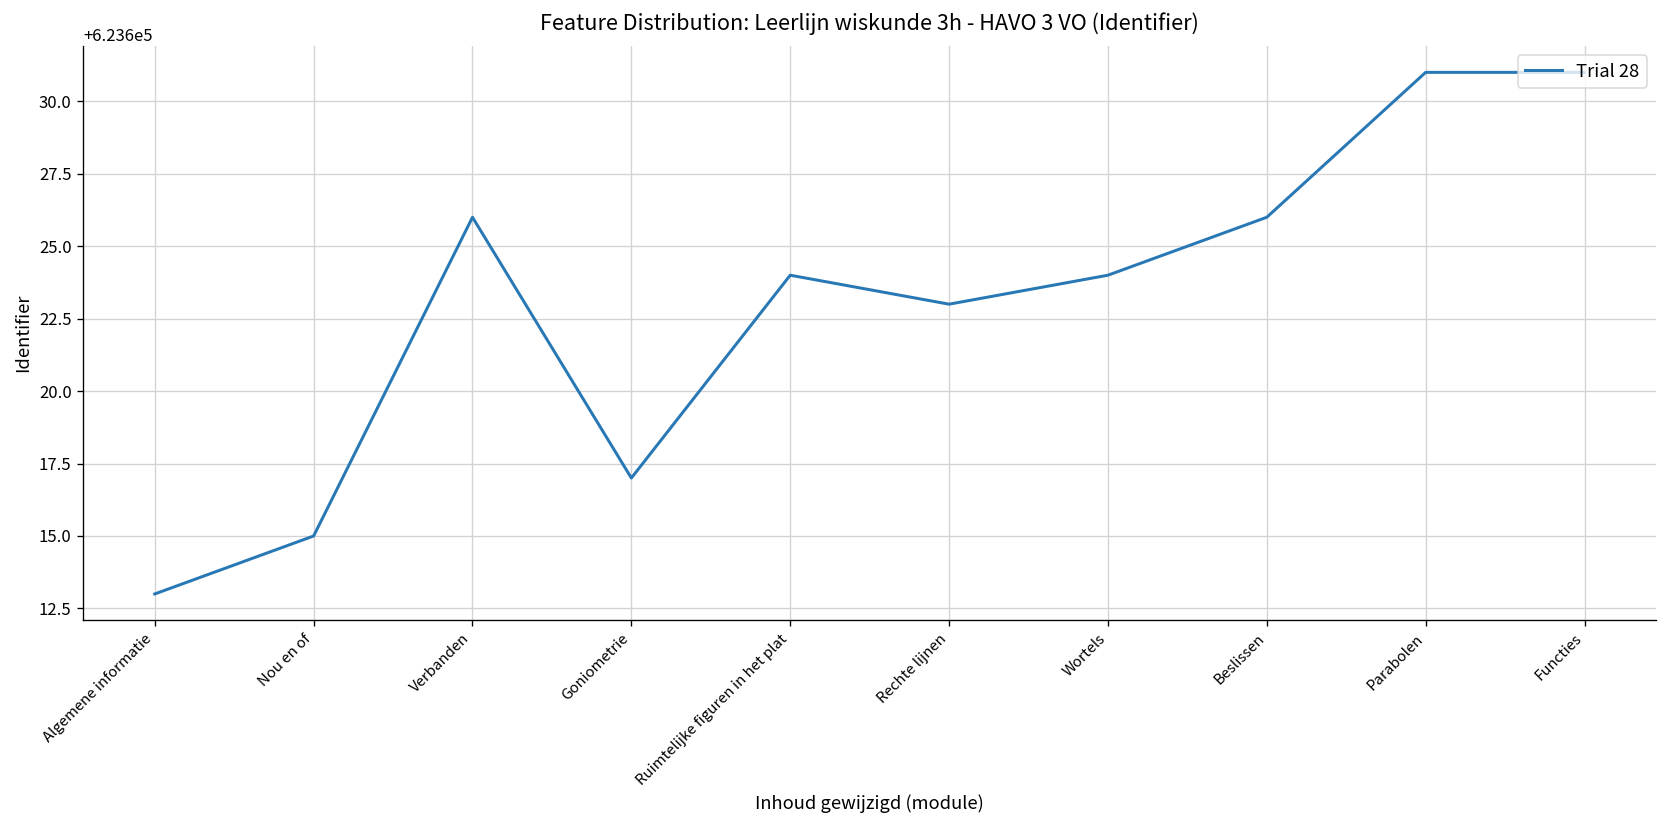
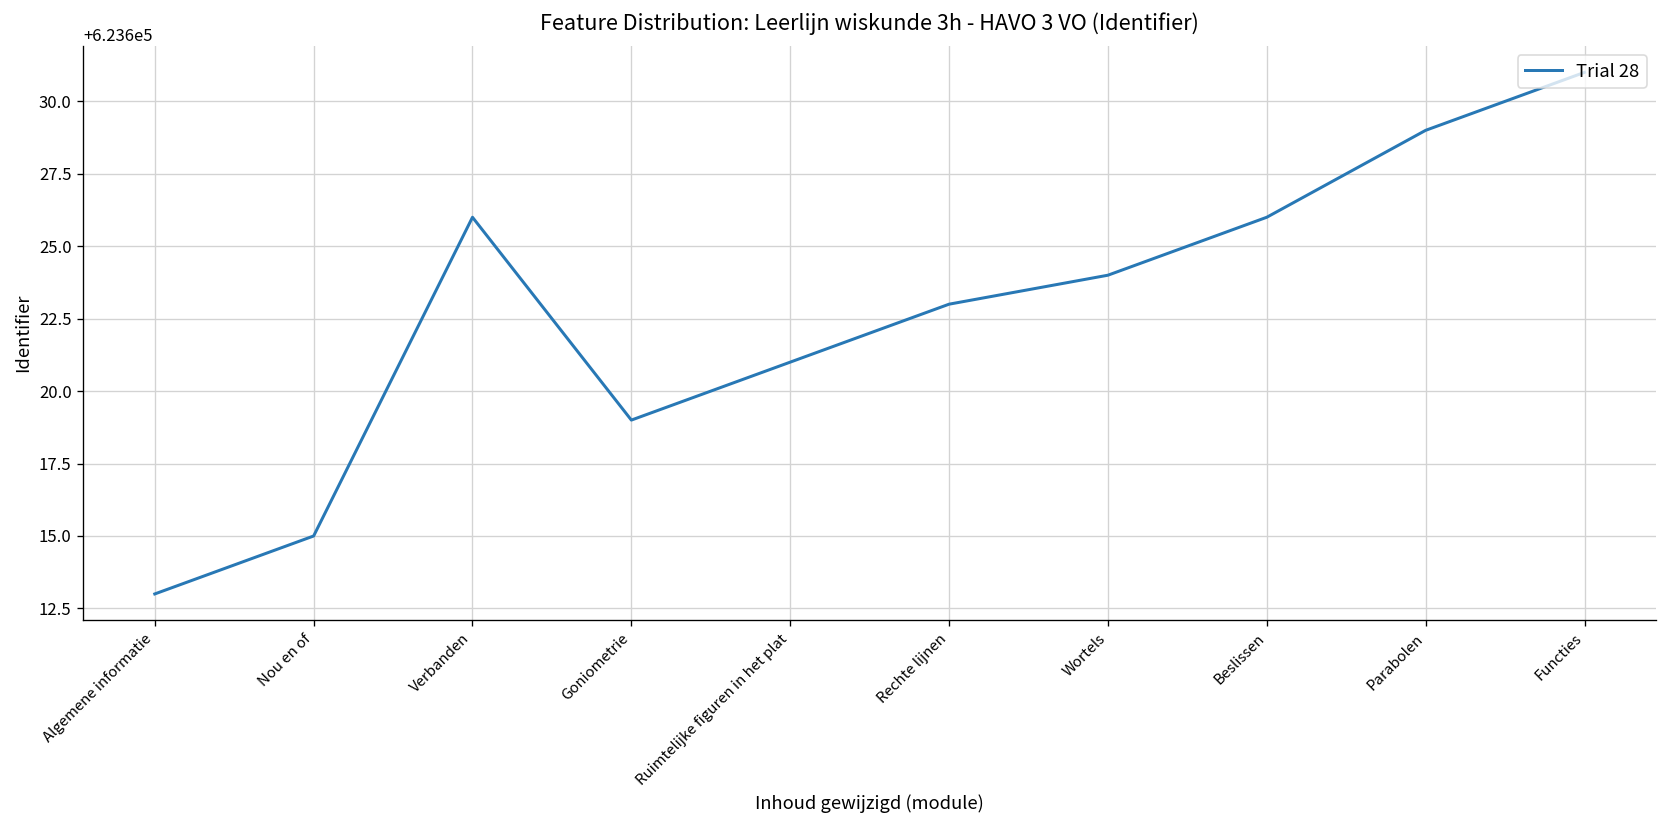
Goniometrie: 623617 -> 623619
Ruimtelijke figuren in het plat: 623624 -> 623621
Parabolen: 623631 -> 623629
